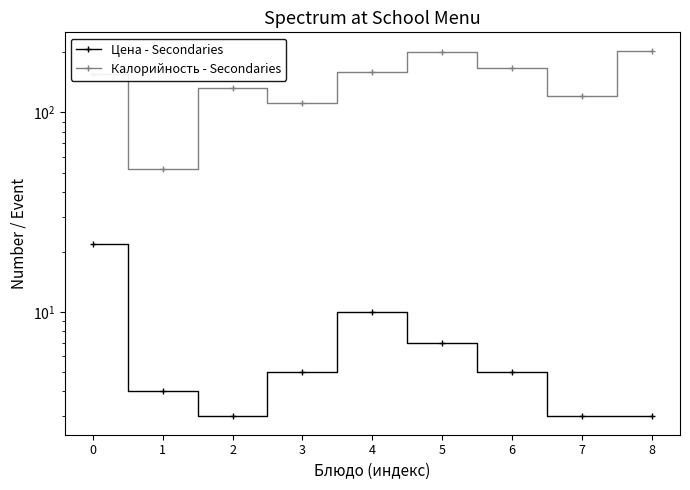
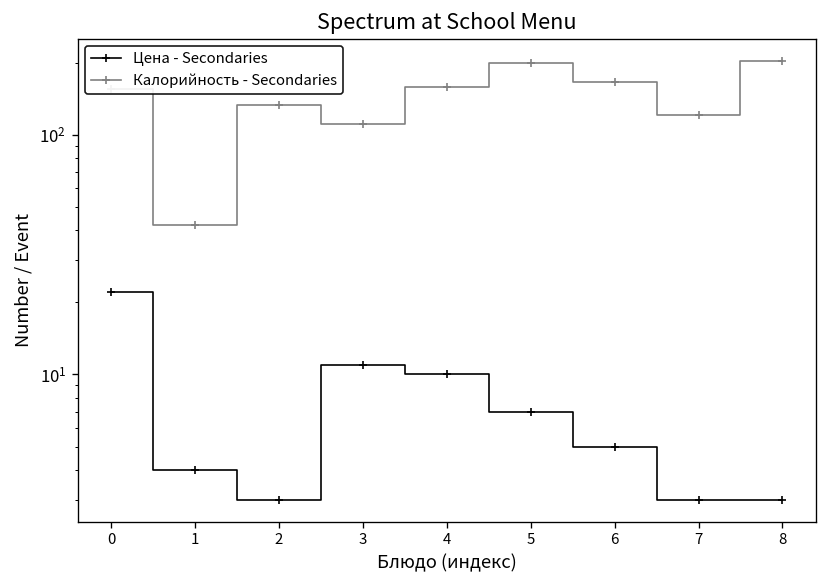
Калорийность - Secondaries, 1: 52 -> 42
Цена - Secondaries, 3: 5 -> 11
